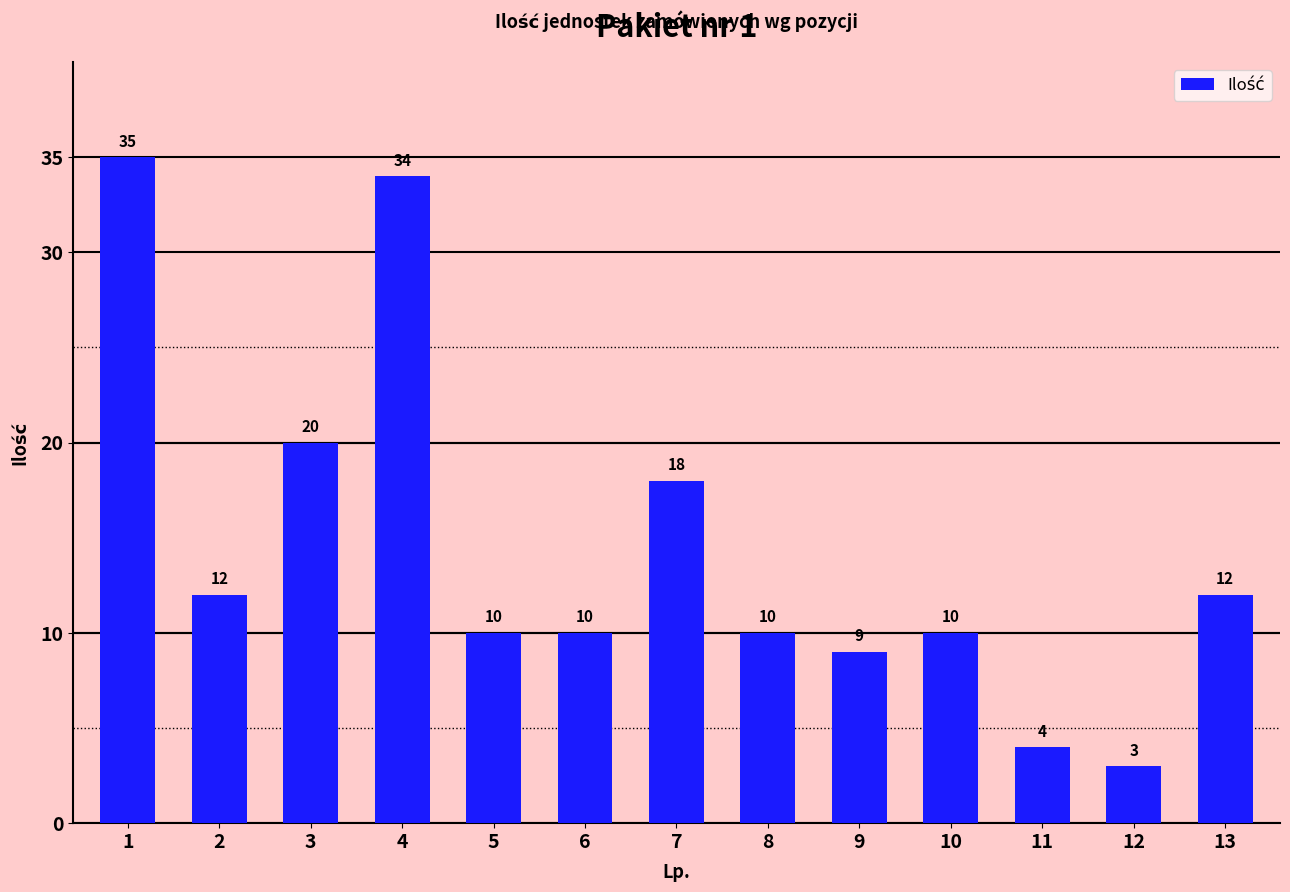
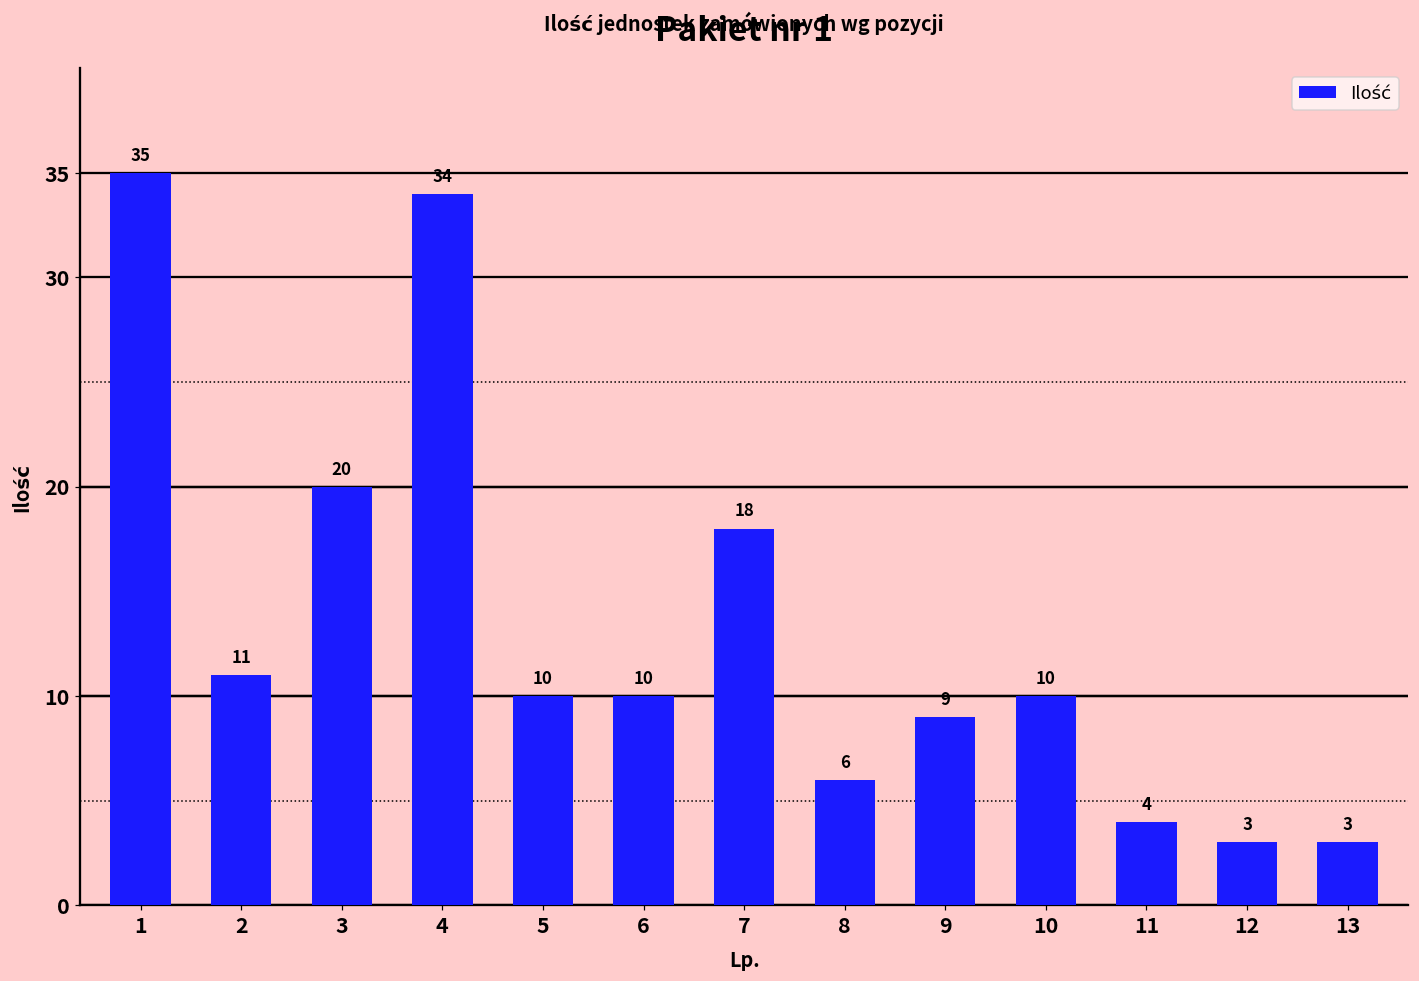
2: 12 -> 11
8: 10 -> 6
13: 12 -> 3
